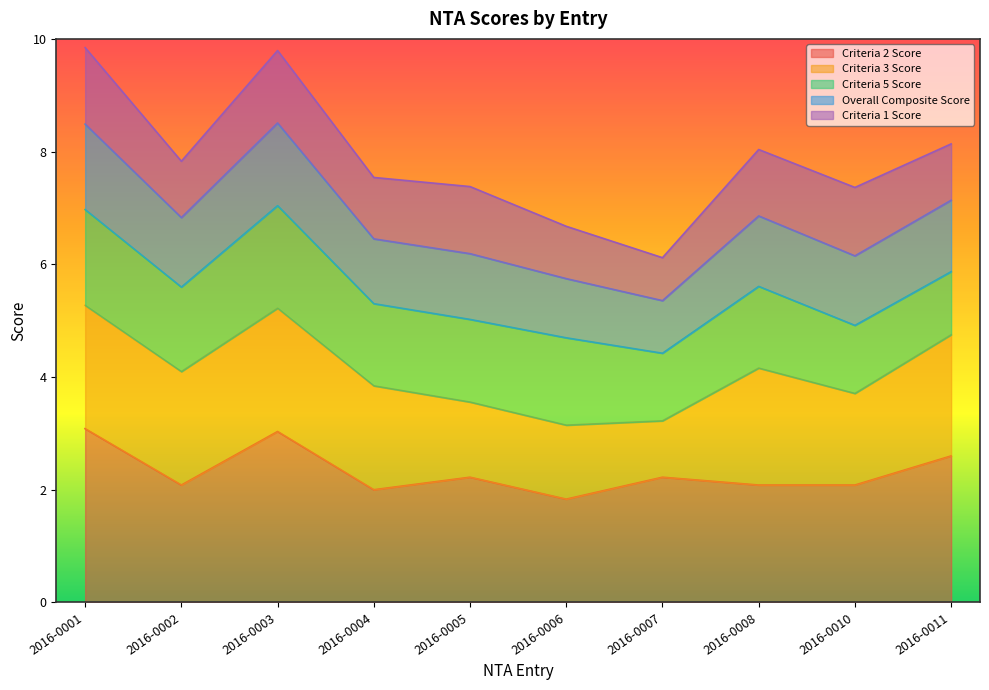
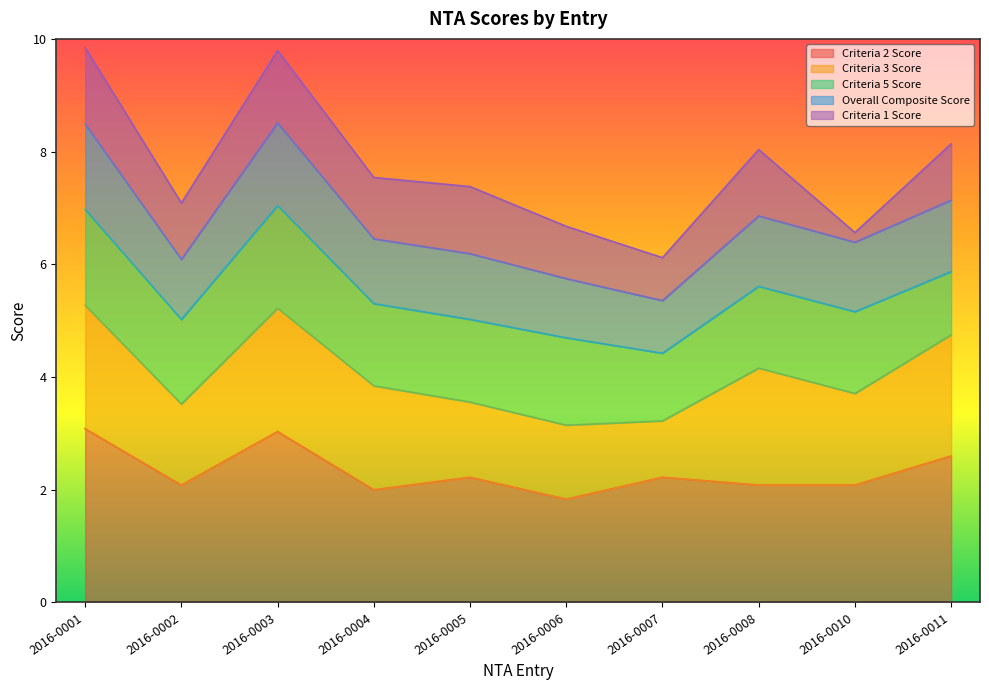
Criteria 3 Score, 2016-0002: 2.0 -> 1.4
Overall Composite Score, 2016-0002: 1.2 -> 1.1
Criteria 5 Score, 2016-0010: 1.2 -> 1.4
Criteria 1 Score, 2016-0010: 1.2 -> 0.2
